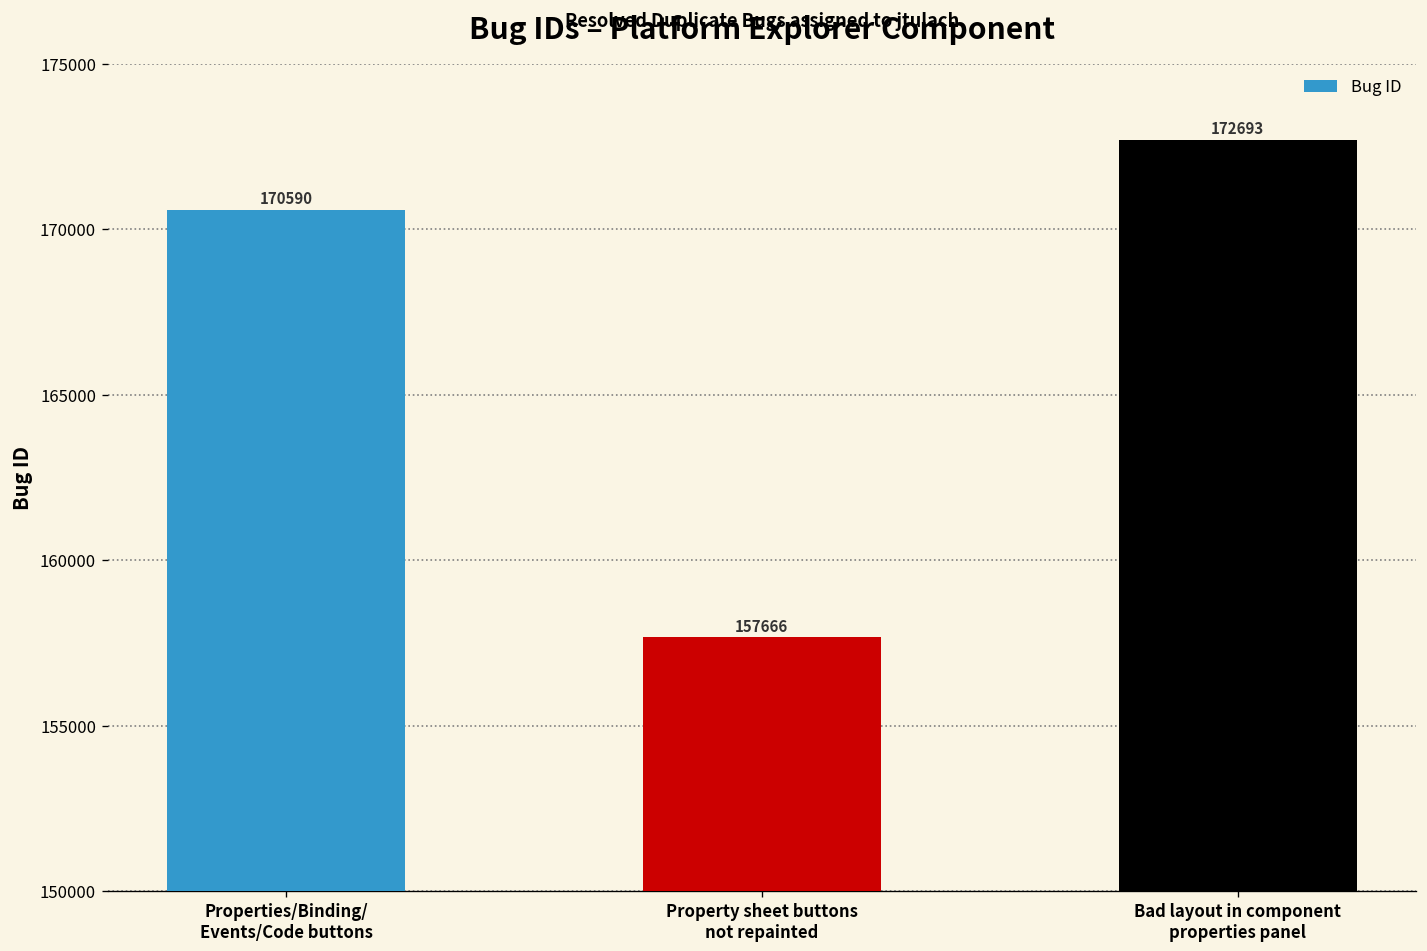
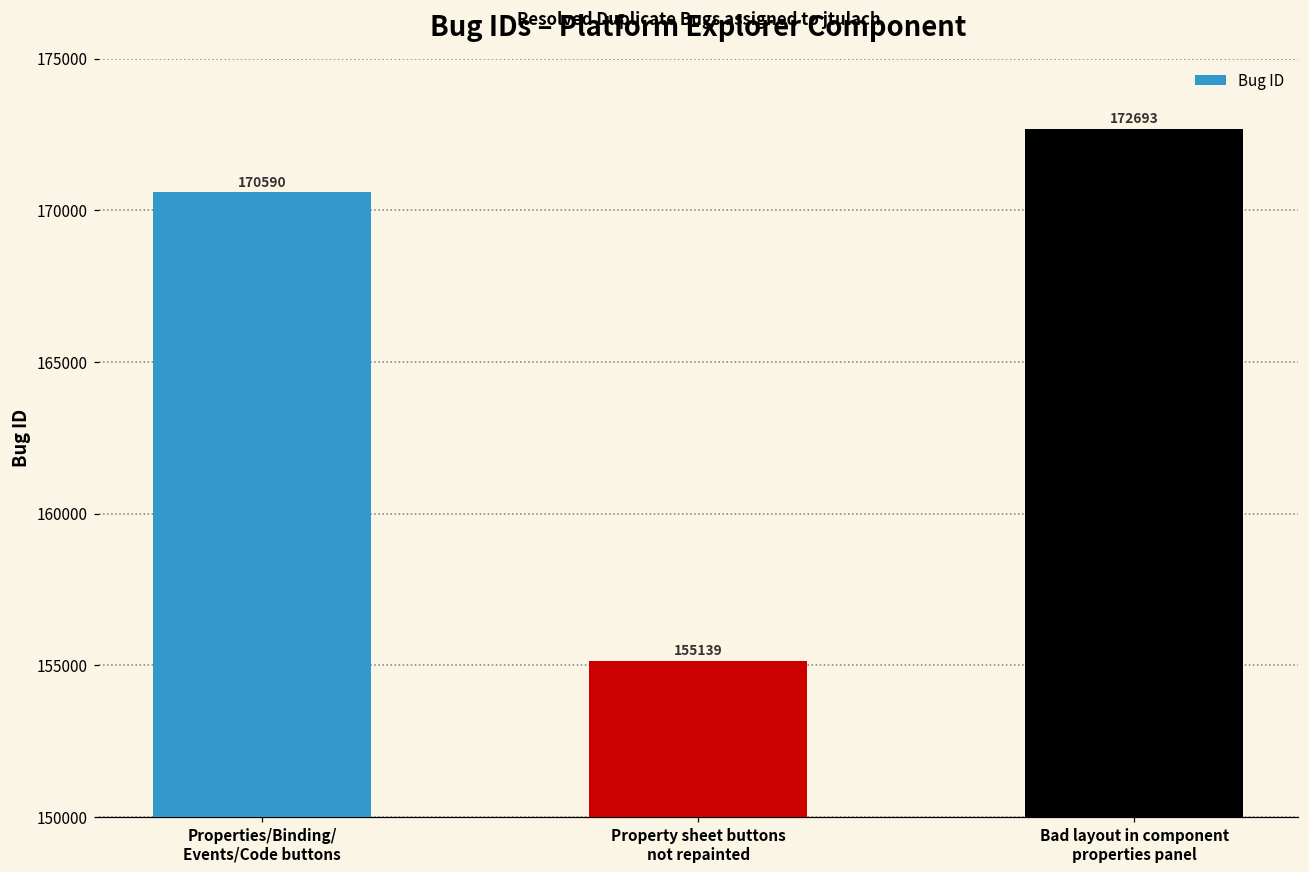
Property sheet buttons not repainted: 157666 -> 155139
